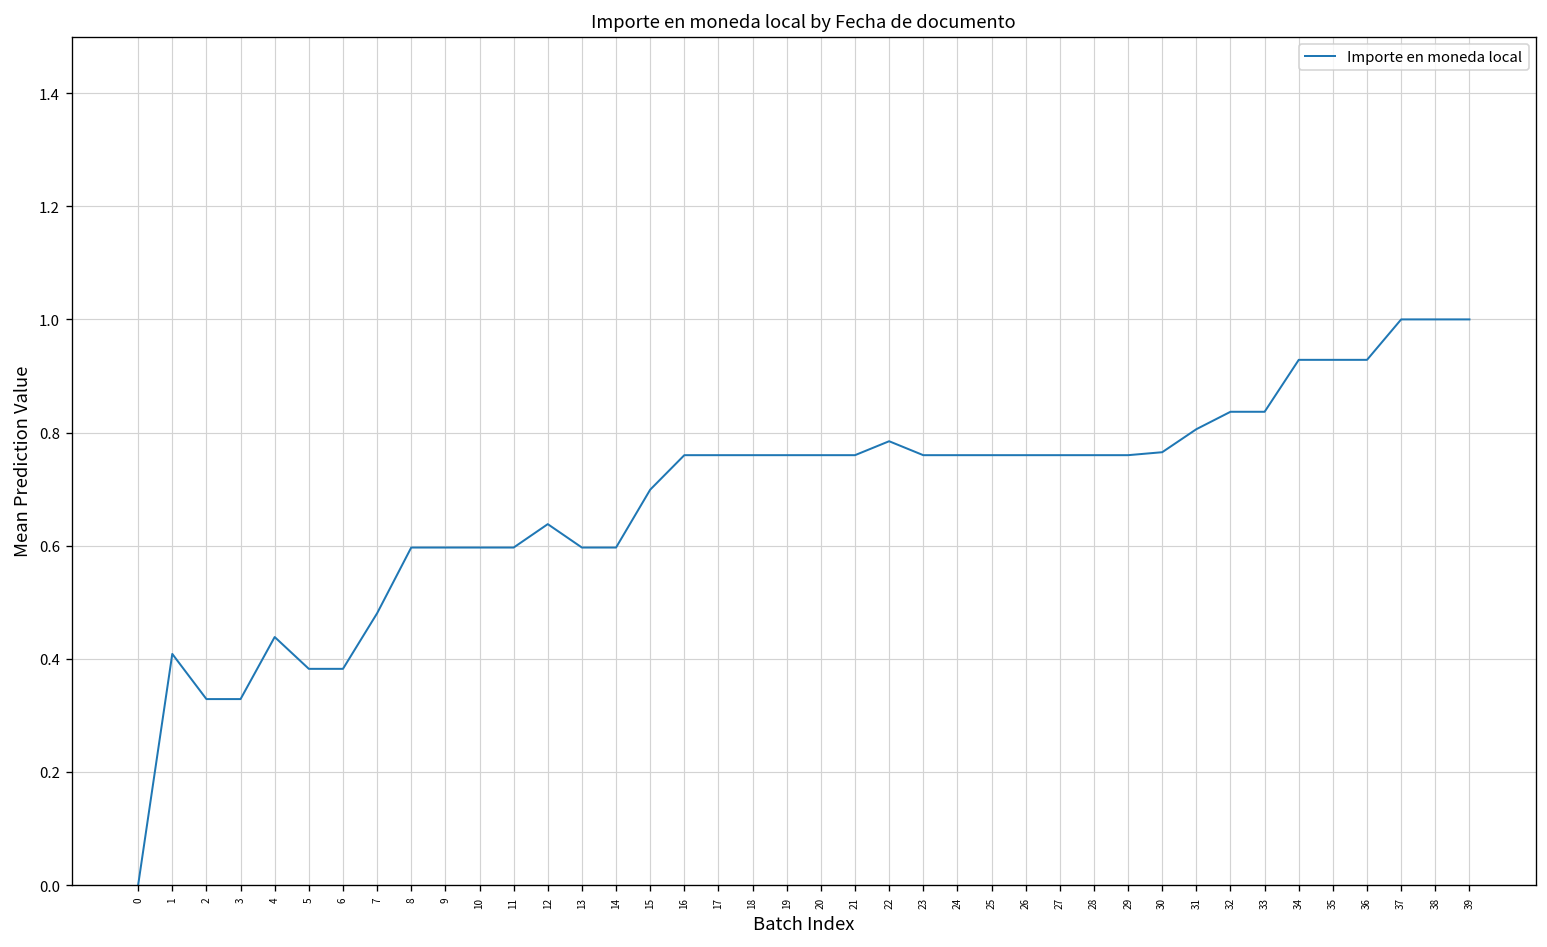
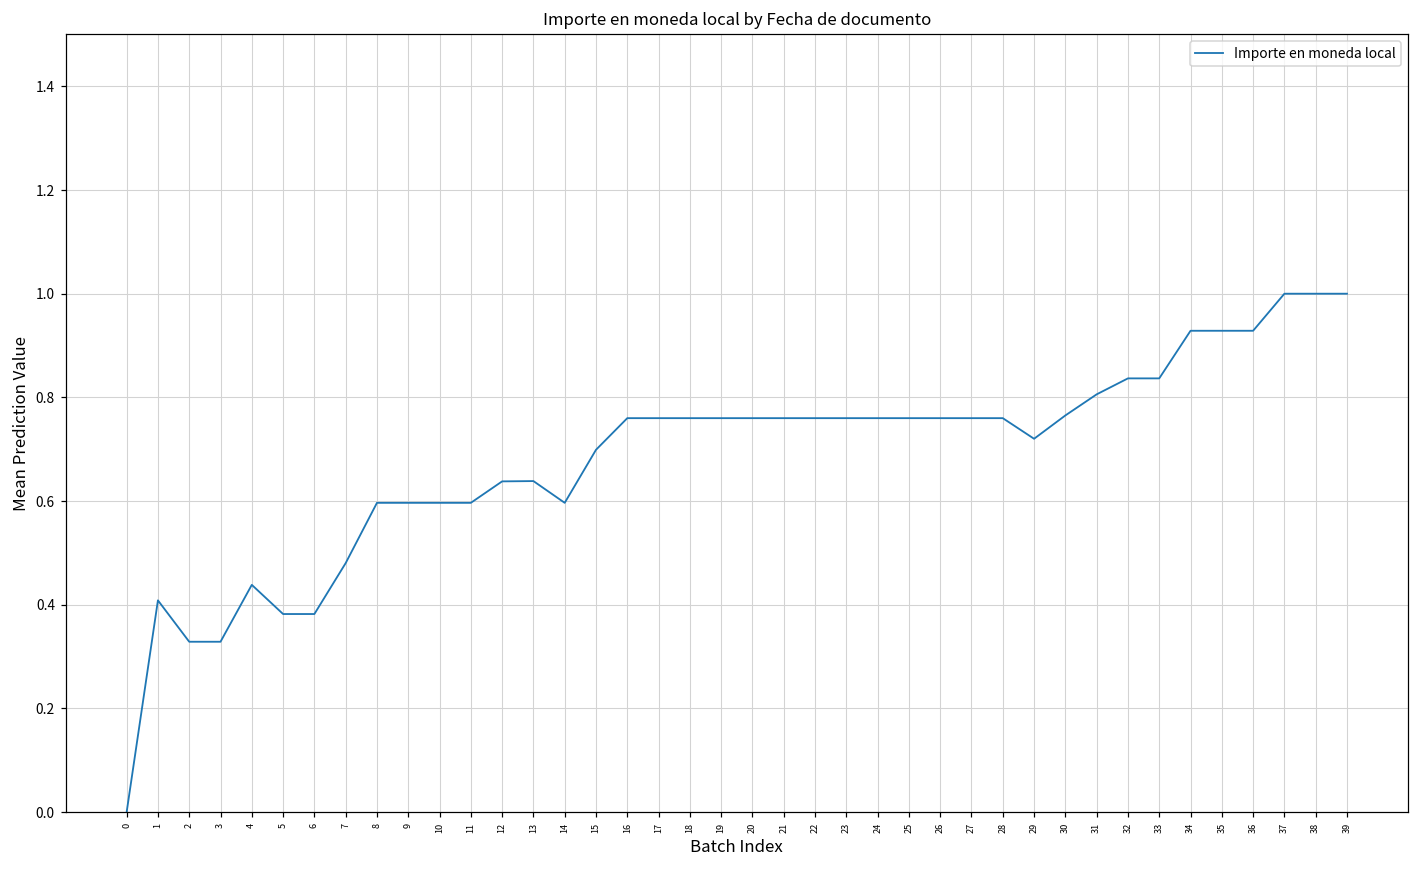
13: 0.60 -> 0.64
22: 0.78 -> 0.76
29: 0.76 -> 0.72
